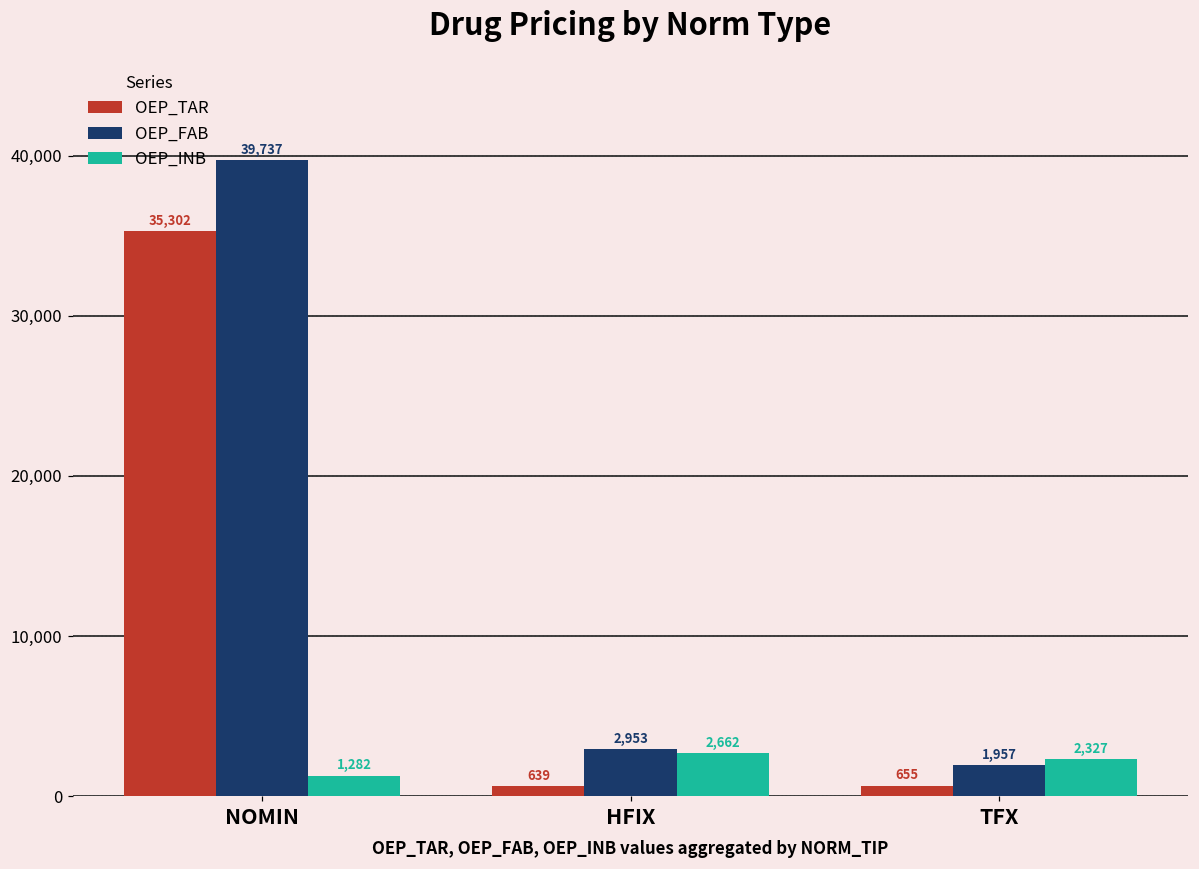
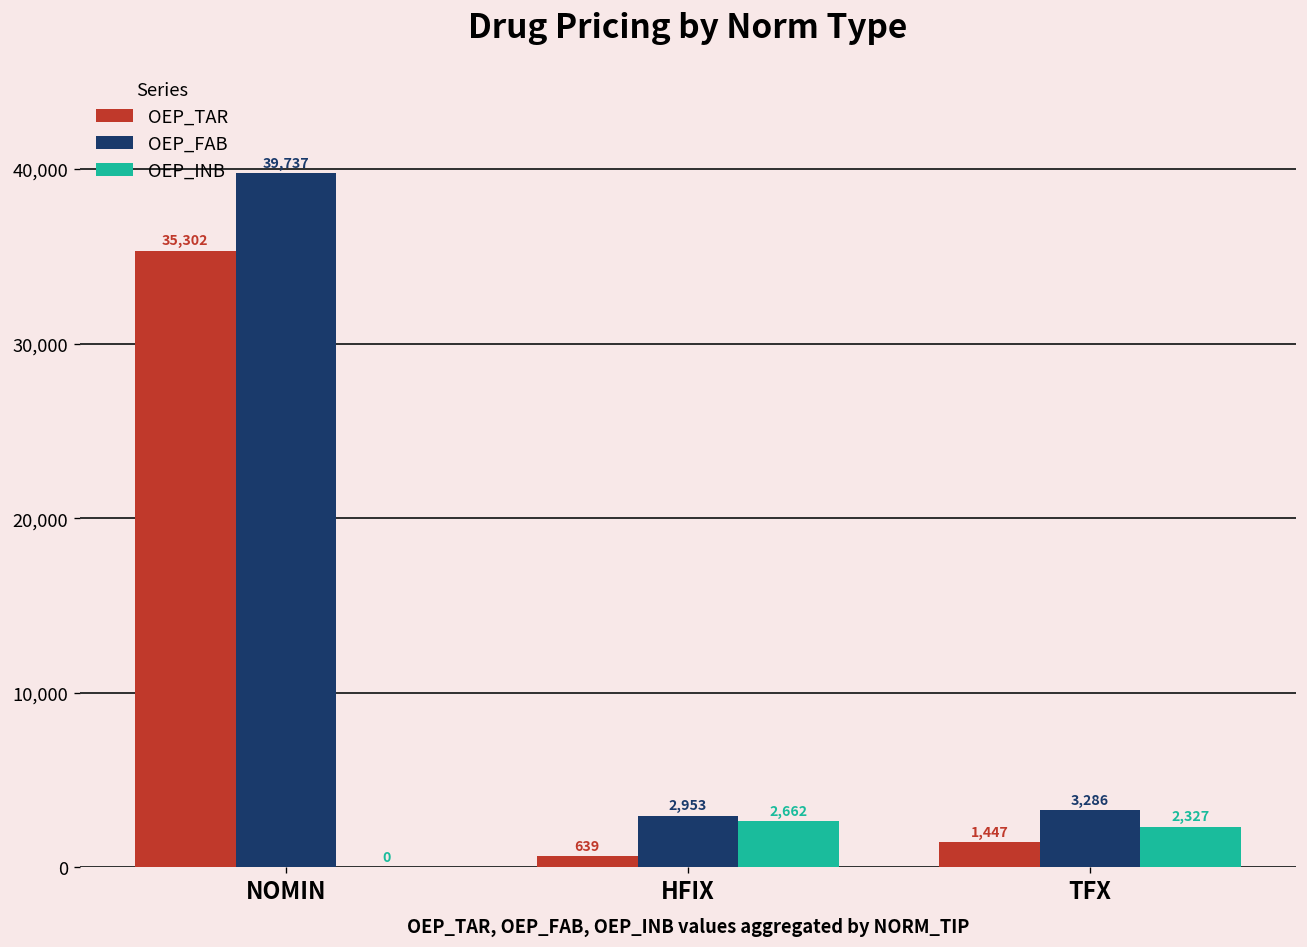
OEP_INB, NOMIN: 1,282 -> 0
OEP_TAR, TFX: 655 -> 1,447
OEP_FAB, TFX: 1,957 -> 3,286
